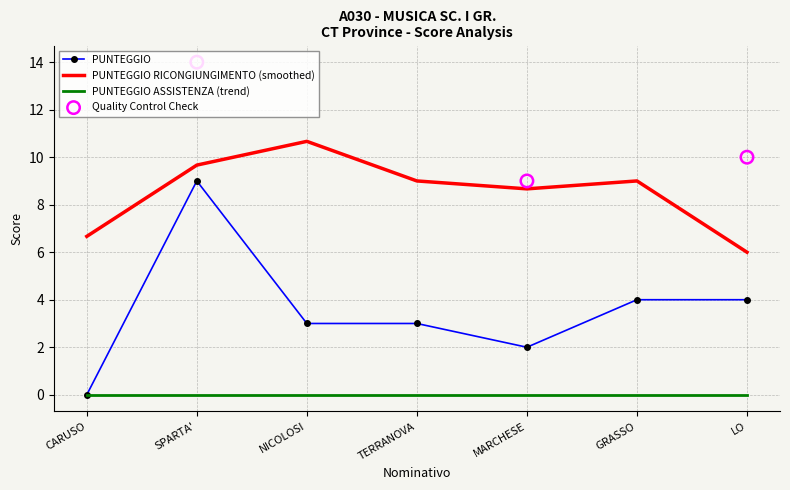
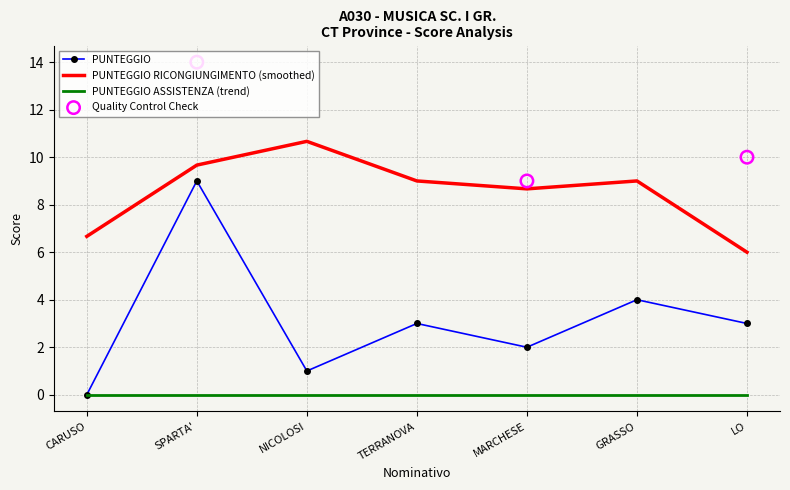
PUNTEGGIO, NICOLOSI: 3 -> 1
PUNTEGGIO, LO: 4 -> 3
